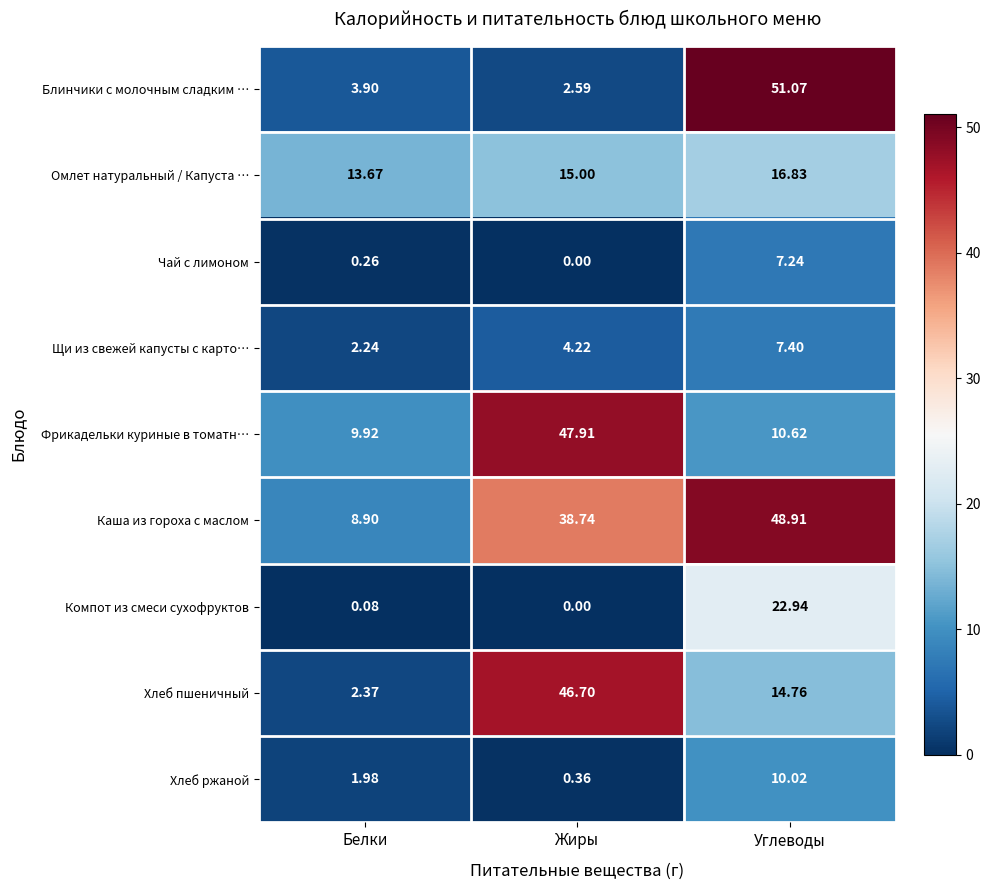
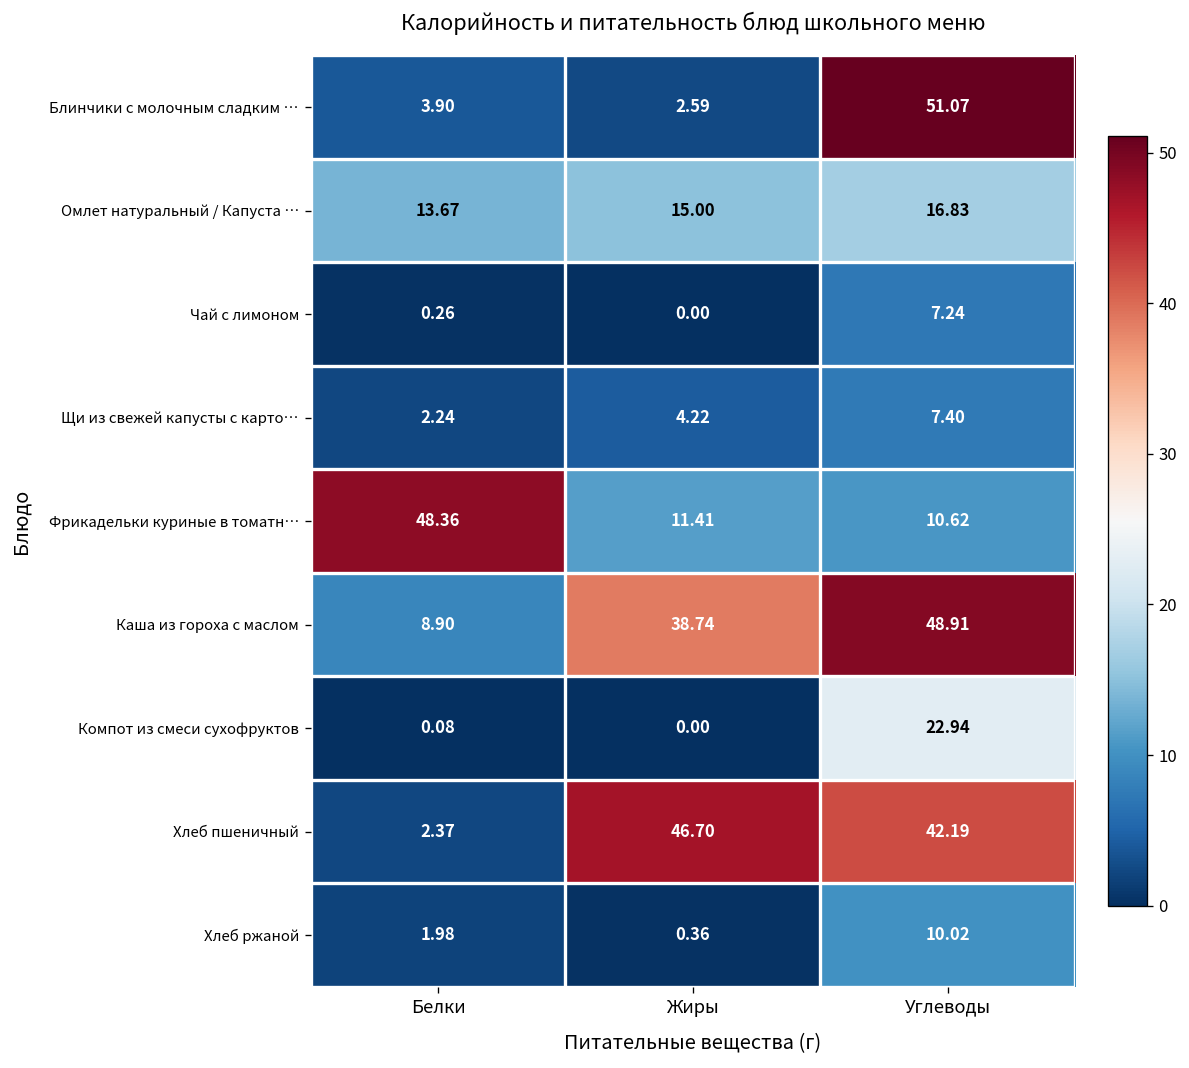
Фрикадельки куриные в томатн…, Белки: 9.92 -> 48.36
Фрикадельки куриные в томатн…, Жиры: 47.91 -> 11.41
Хлеб пшеничный, Углеводы: 14.76 -> 42.19
